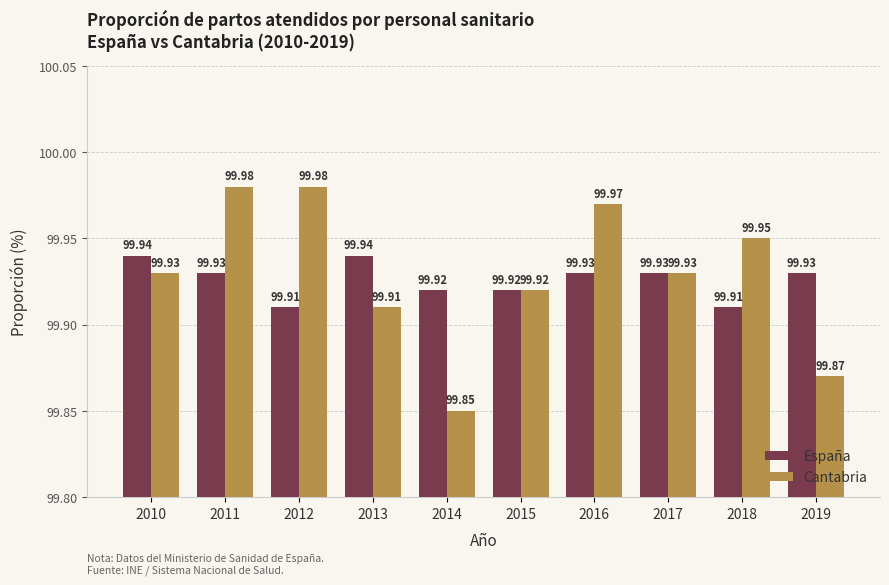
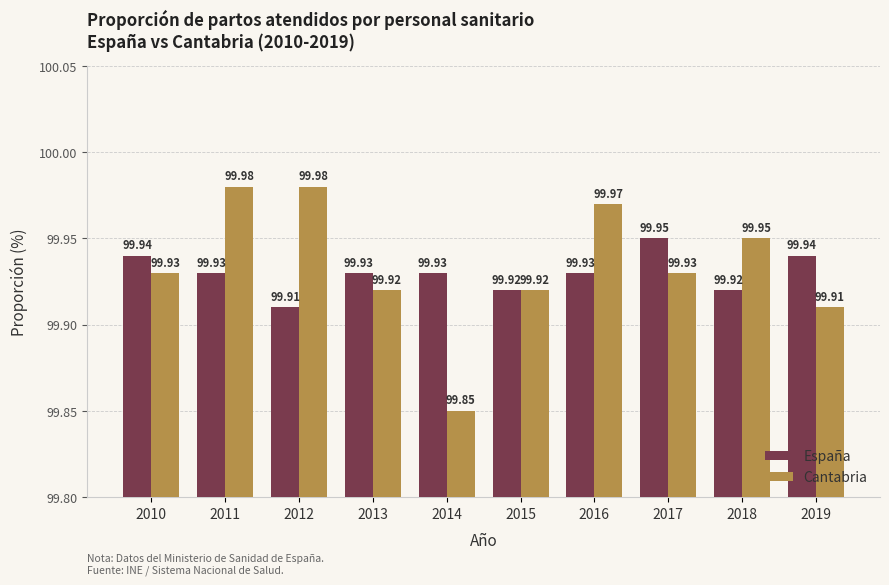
España, 2013: 99.94 -> 99.93
Cantabria, 2013: 99.91 -> 99.92
España, 2014: 99.92 -> 99.93
España, 2017: 99.93 -> 99.95
España, 2018: 99.91 -> 99.92
España, 2019: 99.93 -> 99.94
Cantabria, 2019: 99.87 -> 99.91
